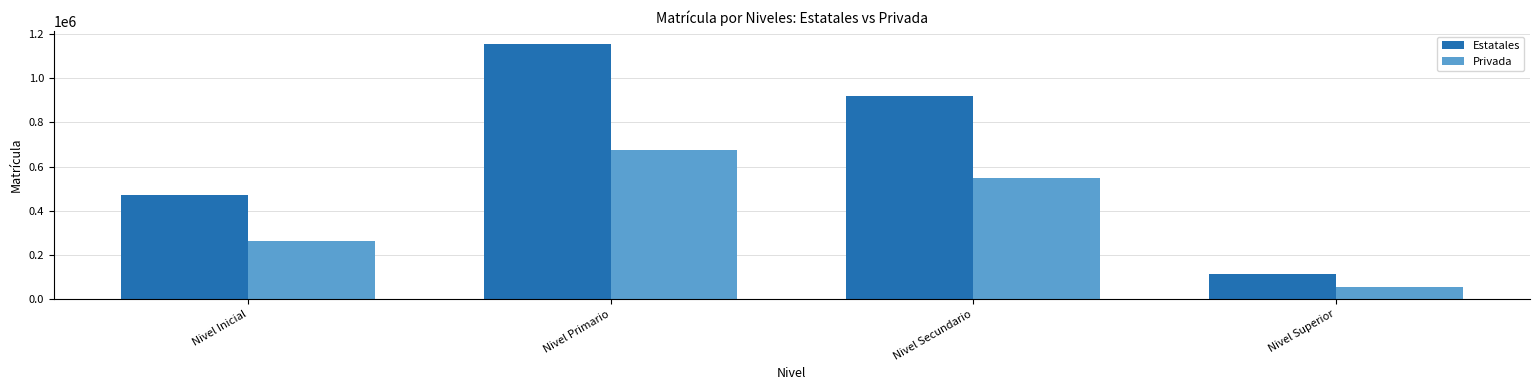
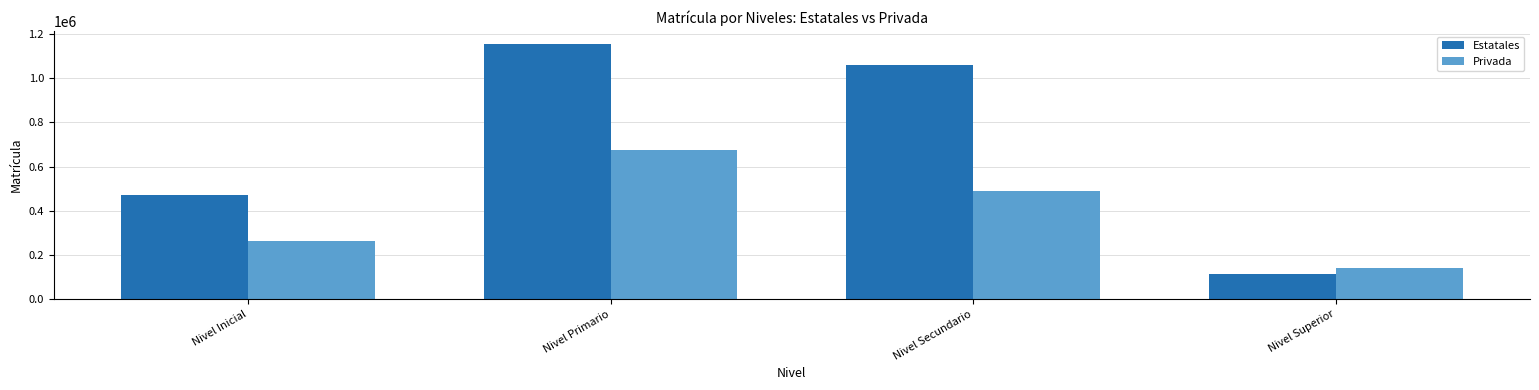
Estatales, Nivel Secundario: 920000 -> 1060000
Privada, Nivel Secundario: 550000 -> 490000
Privada, Nivel Superior: 60000 -> 140000
